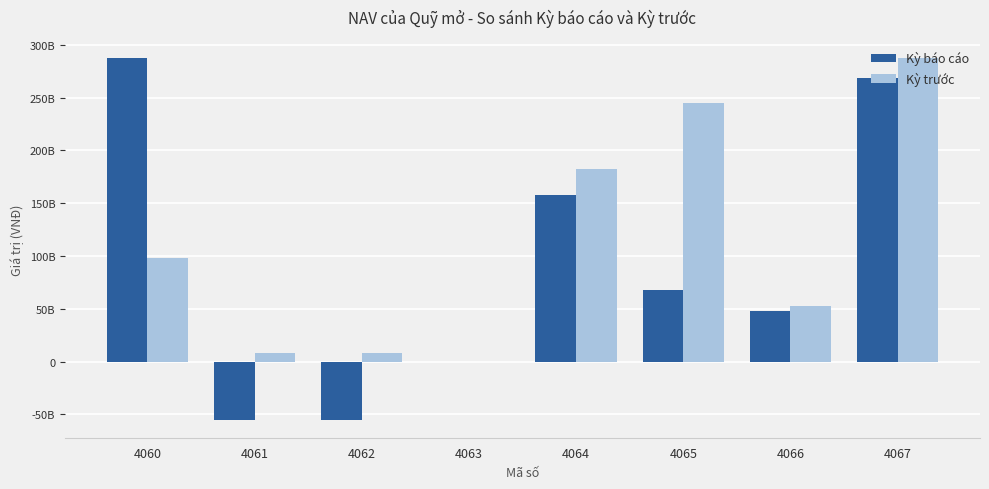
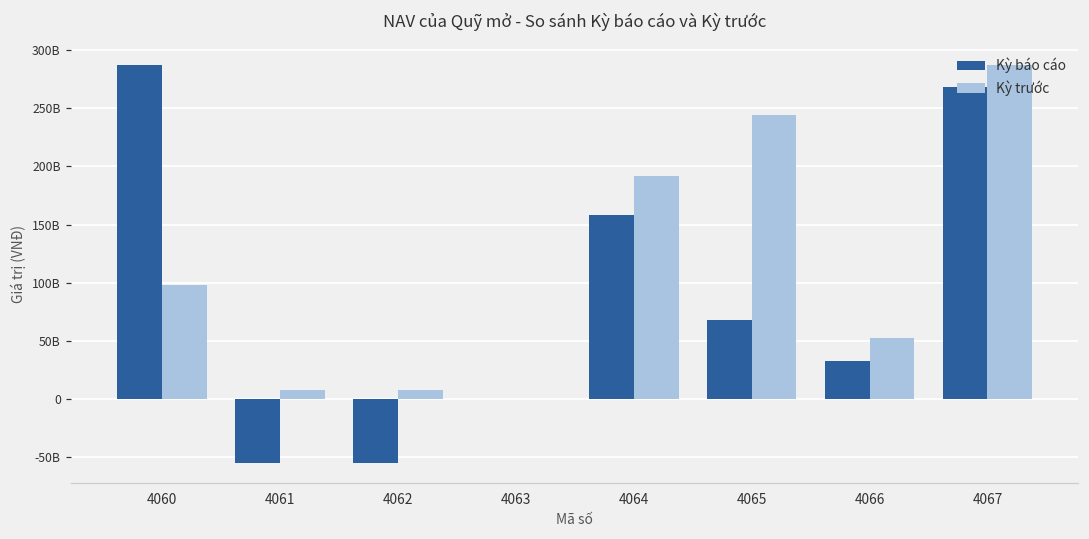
Kỳ trước, 4064: 182000000000 -> 192000000000
Kỳ báo cáo, 4066: 48000000000 -> 33000000000
